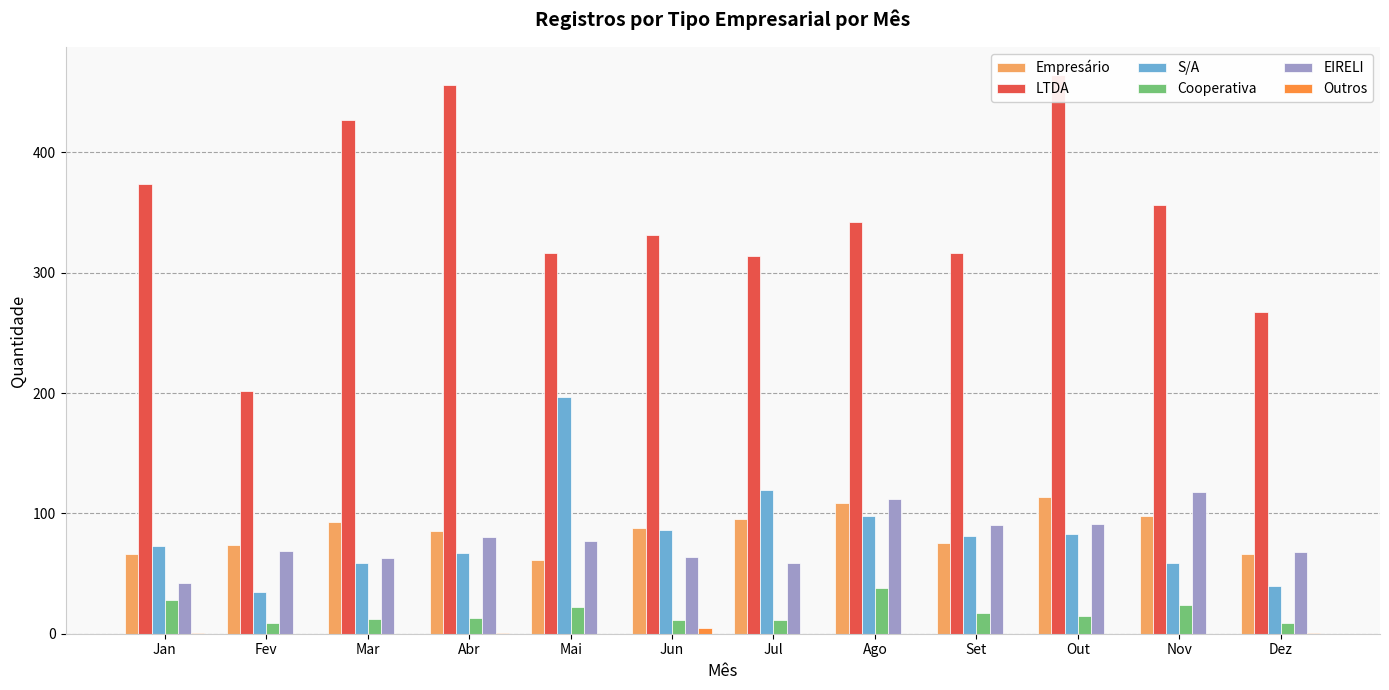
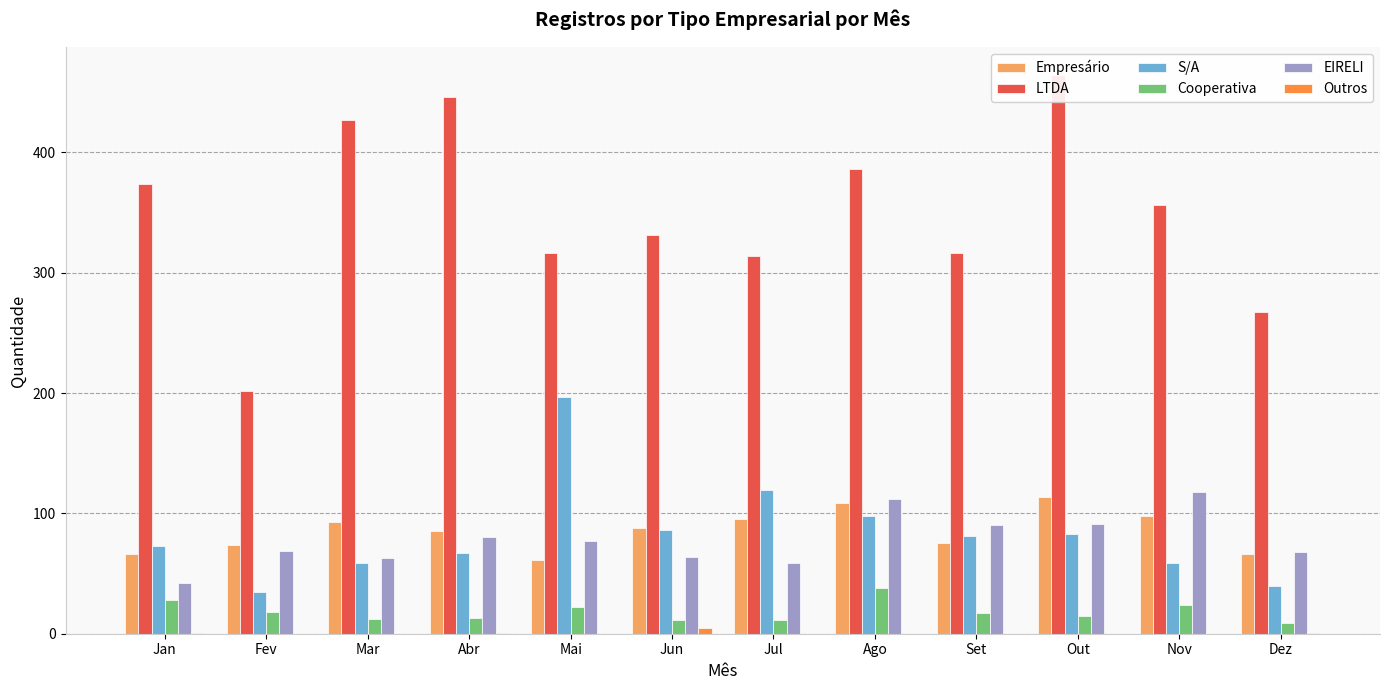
Cooperativa, Fev: 9 -> 18
LTDA, Abr: 456 -> 446
LTDA, Ago: 342 -> 386
